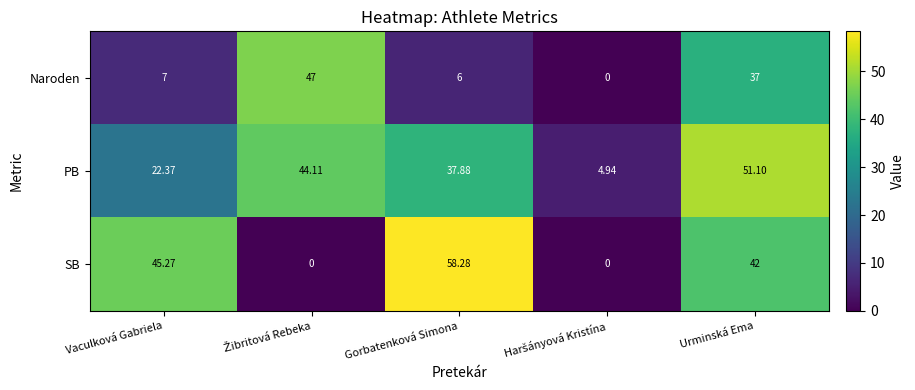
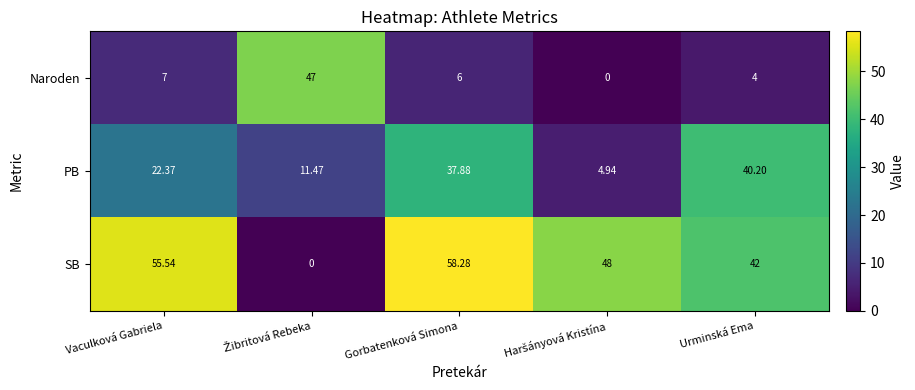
Naroden, Urminská Ema: 37 -> 4
PB, Žibritová Rebeka: 44.11 -> 11.47
PB, Urminská Ema: 51.10 -> 40.20
SB, Vaculková Gabriela: 45.27 -> 55.54
SB, Haršányová Kristína: 0 -> 48
